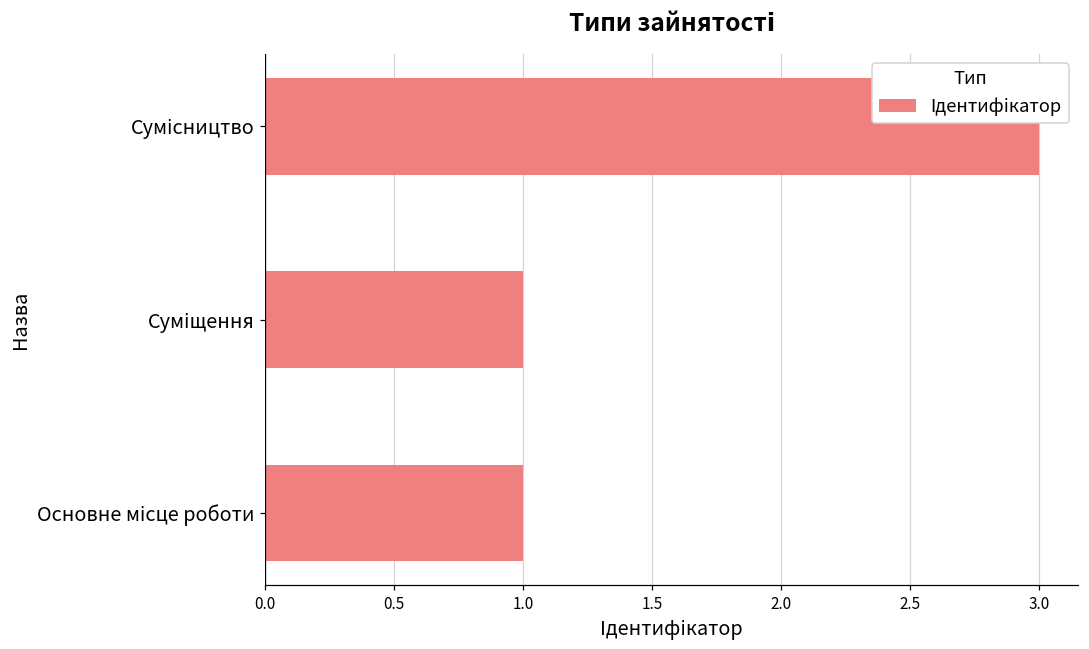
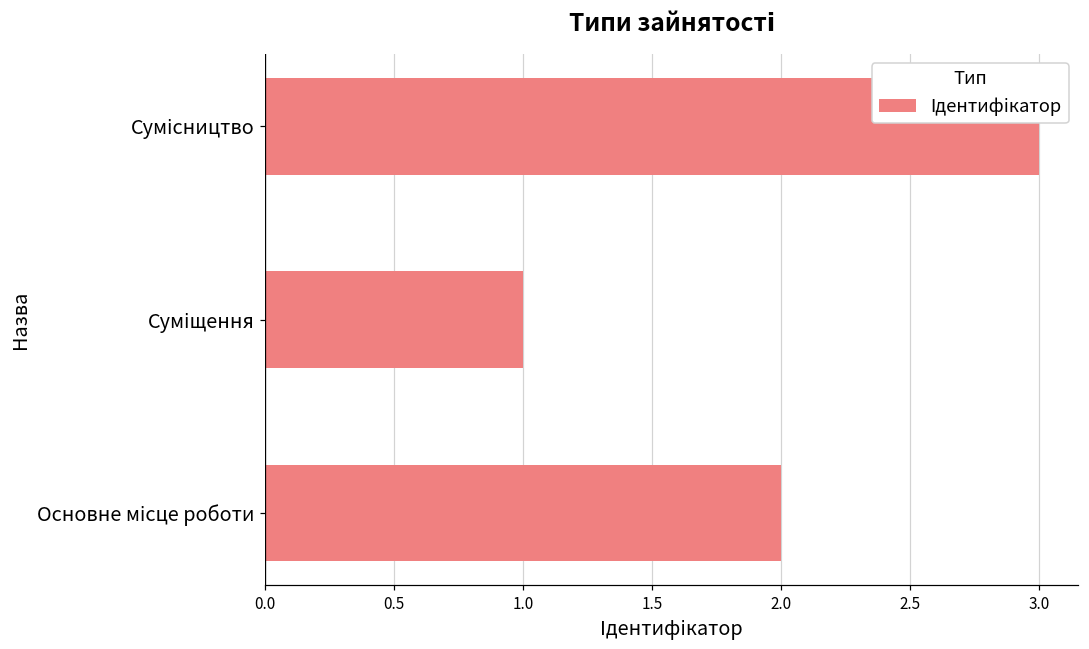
Основне місце роботи: 1 -> 2
